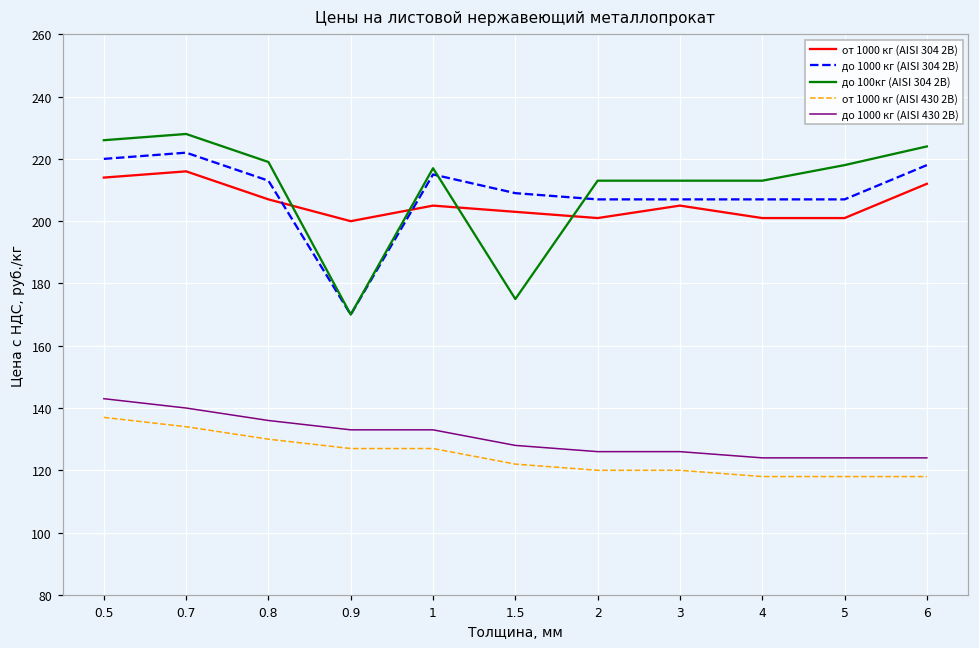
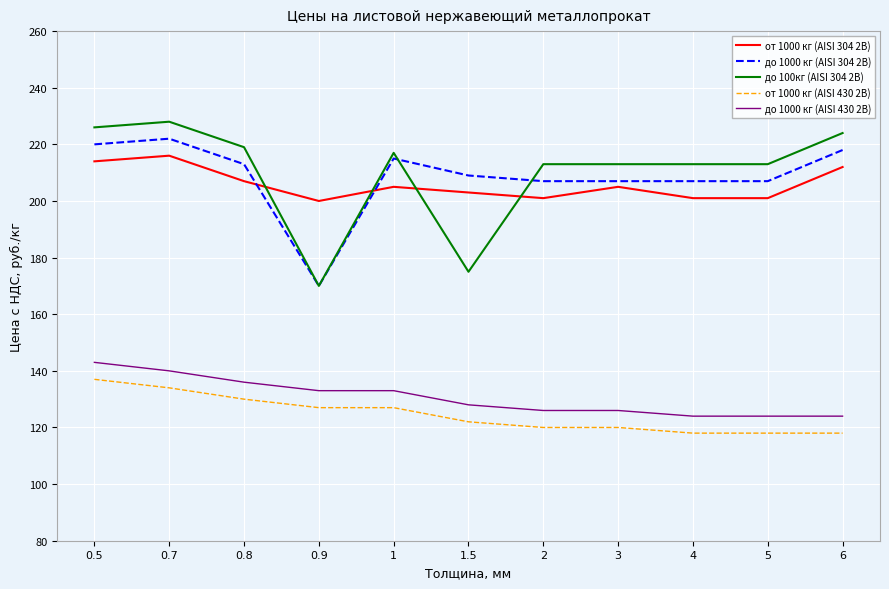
до 100кг (AISI 304 2В), 5: 218 -> 213
